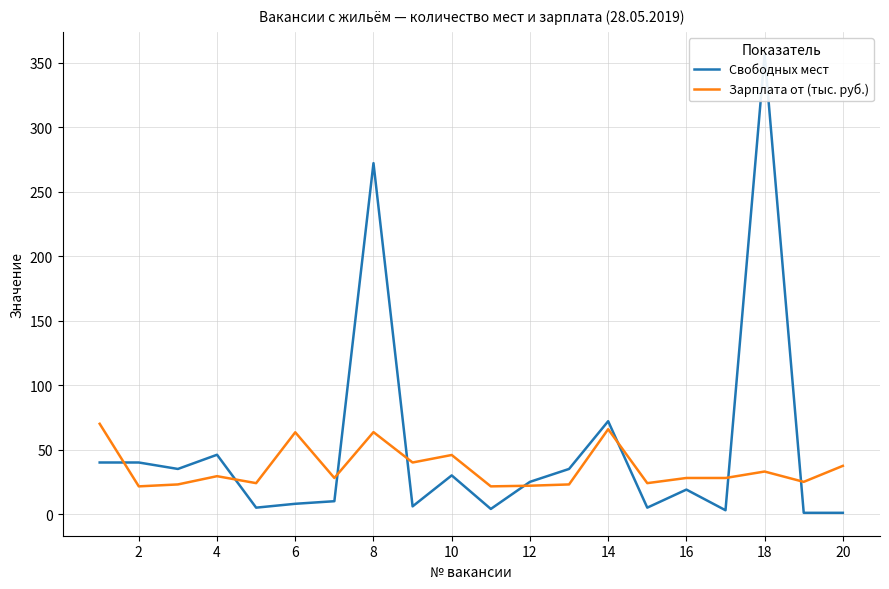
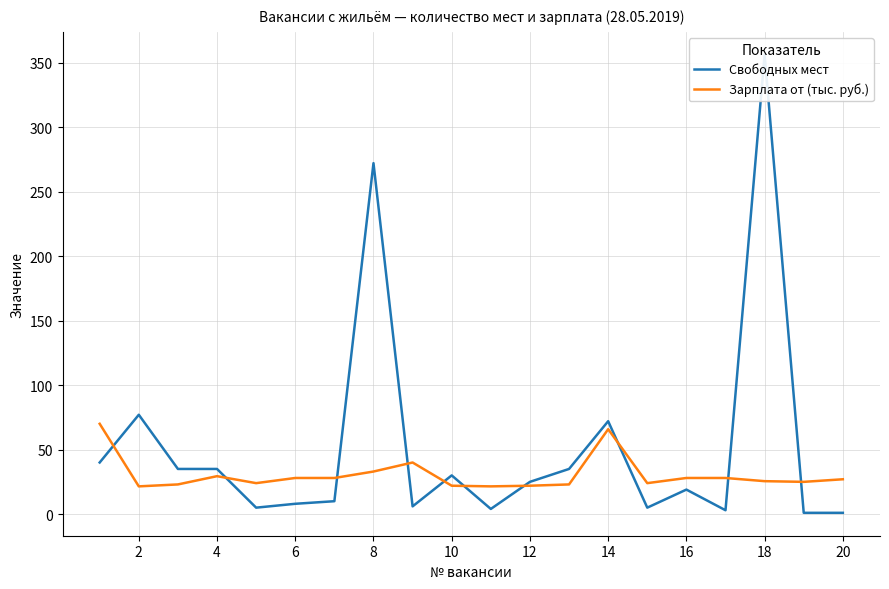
Свободных мест, 2: 40 -> 77
Свободных мест, 4: 46 -> 35
Зарплата от (тыс. руб.), 6: 63 -> 28
Зарплата от (тыс. руб.), 8: 64 -> 33
Зарплата от (тыс. руб.), 10: 46 -> 22
Зарплата от (тыс. руб.), 18: 33 -> 26
Зарплата от (тыс. руб.), 20: 37 -> 27
